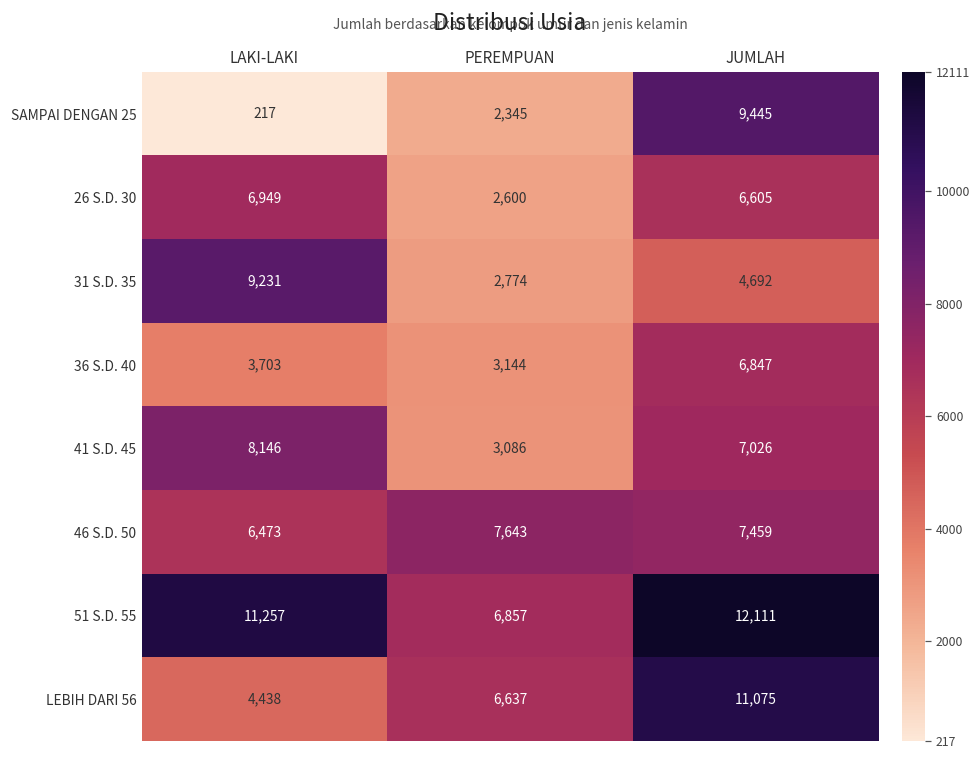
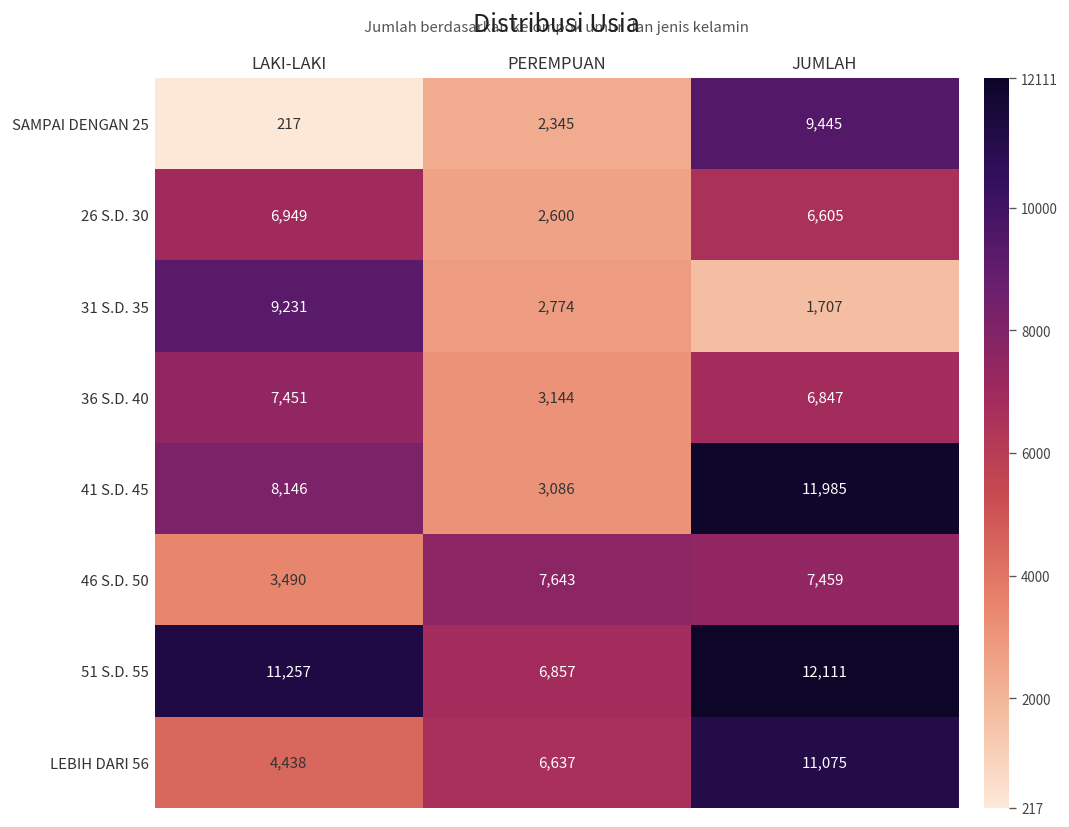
31 S.D. 35, JUMLAH: 4,692 -> 1,707
36 S.D. 40, LAKI-LAKI: 3,703 -> 7,451
41 S.D. 45, JUMLAH: 7,026 -> 11,985
46 S.D. 50, LAKI-LAKI: 6,473 -> 3,490
